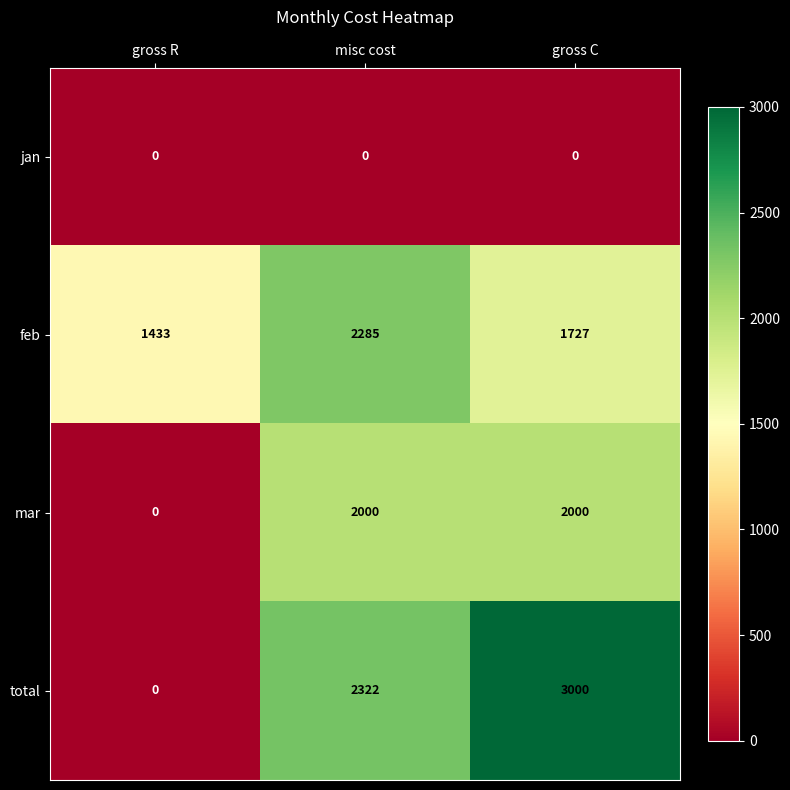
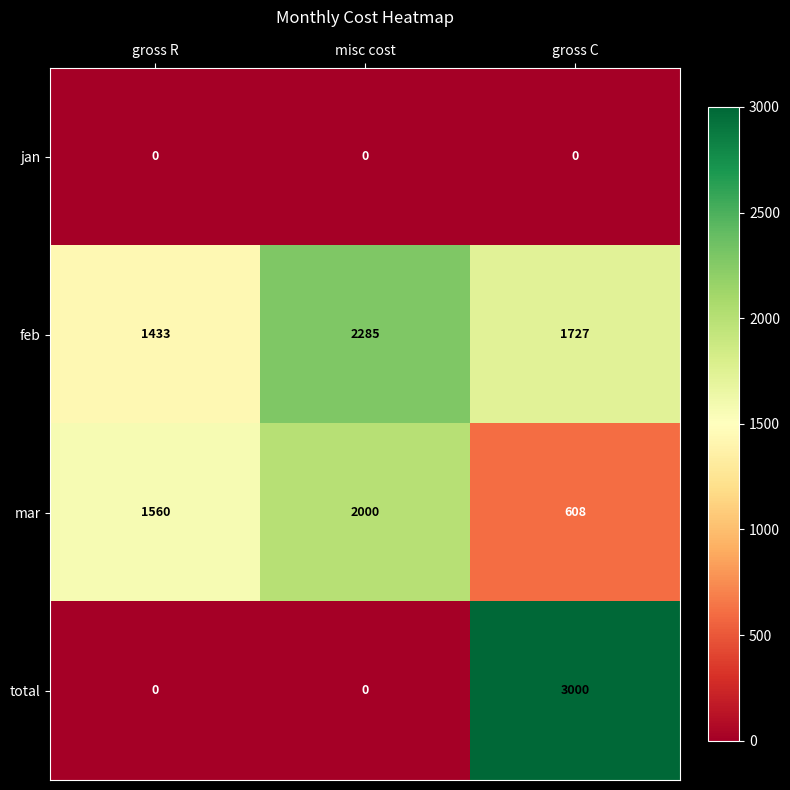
mar, gross R: 0 -> 1560
mar, gross C: 2000 -> 608
total, misc cost: 2322 -> 0
